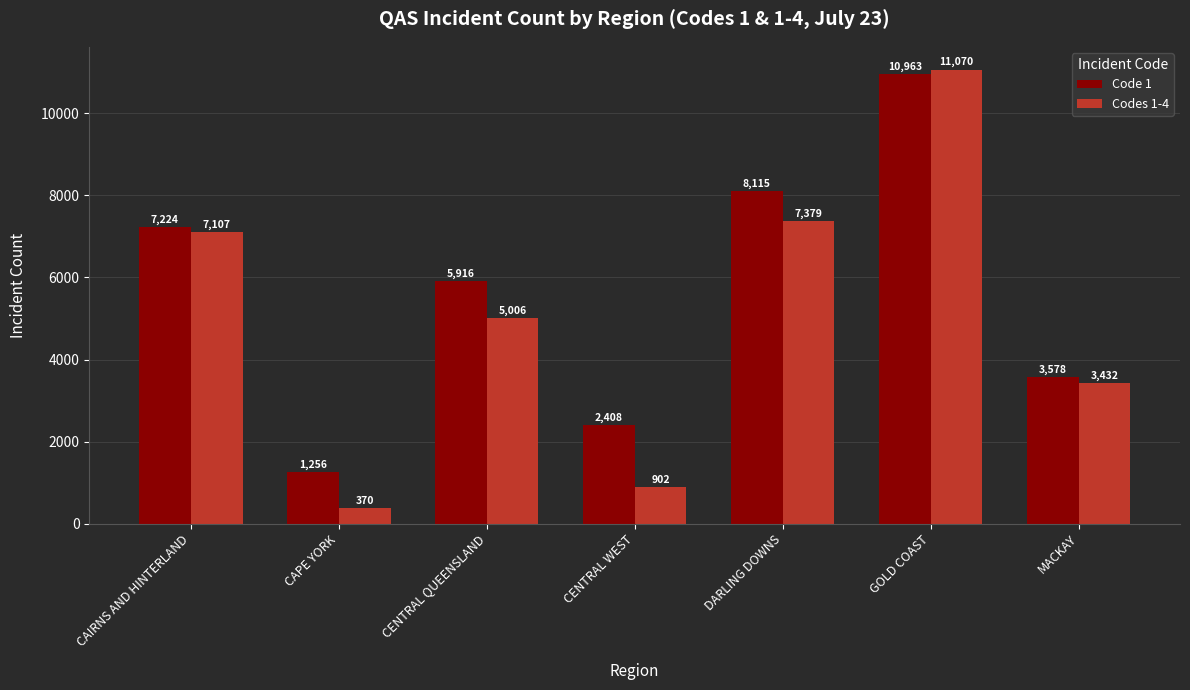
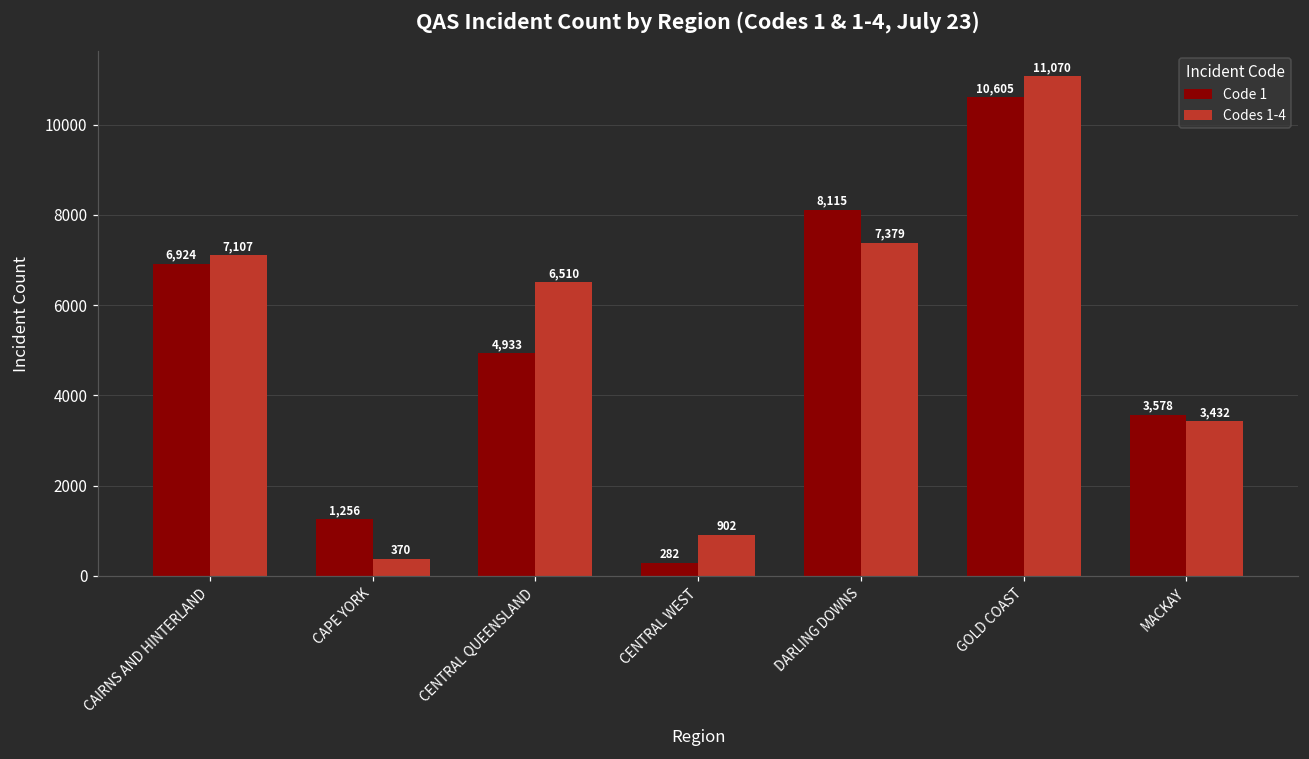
Code 1, CAIRNS AND HINTERLAND: 7,224 -> 6,924
Code 1, CENTRAL QUEENSLAND: 5,916 -> 4,933
Codes 1-4, CENTRAL QUEENSLAND: 5,006 -> 6,510
Code 1, CENTRAL WEST: 2,408 -> 282
Code 1, GOLD COAST: 10,963 -> 10,605
